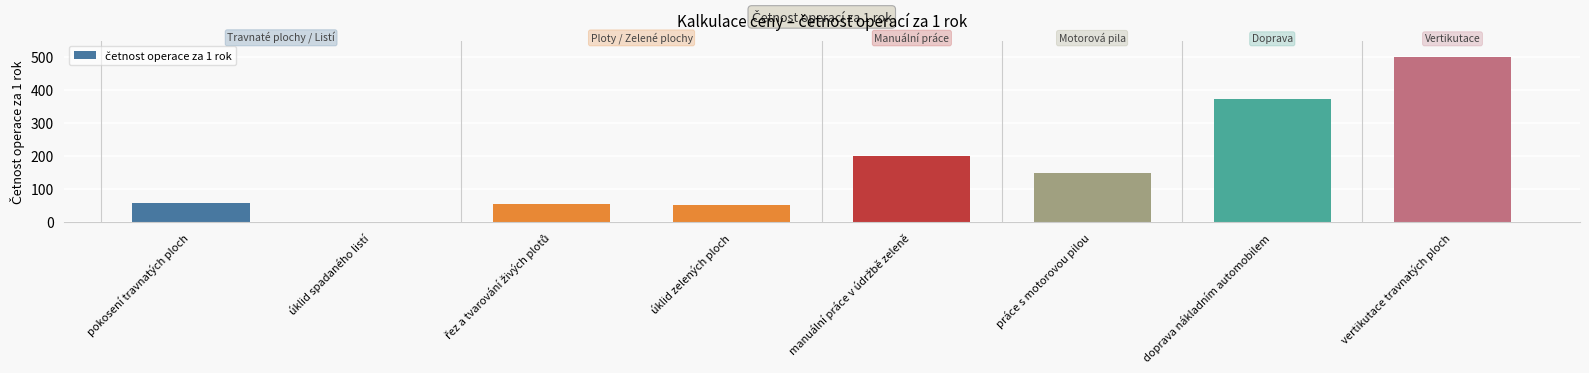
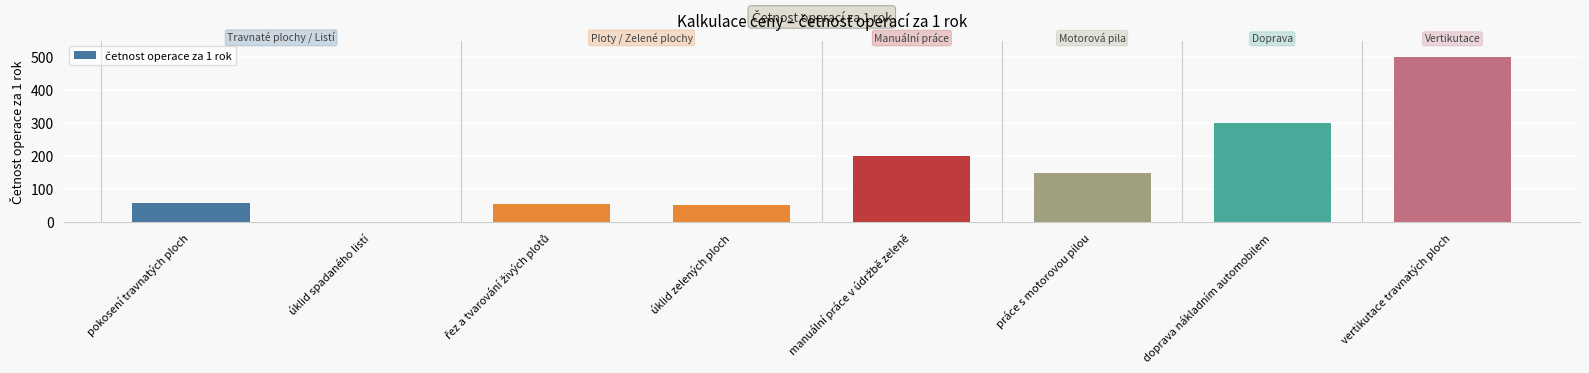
doprava nákladním automobilem: 370 -> 300
